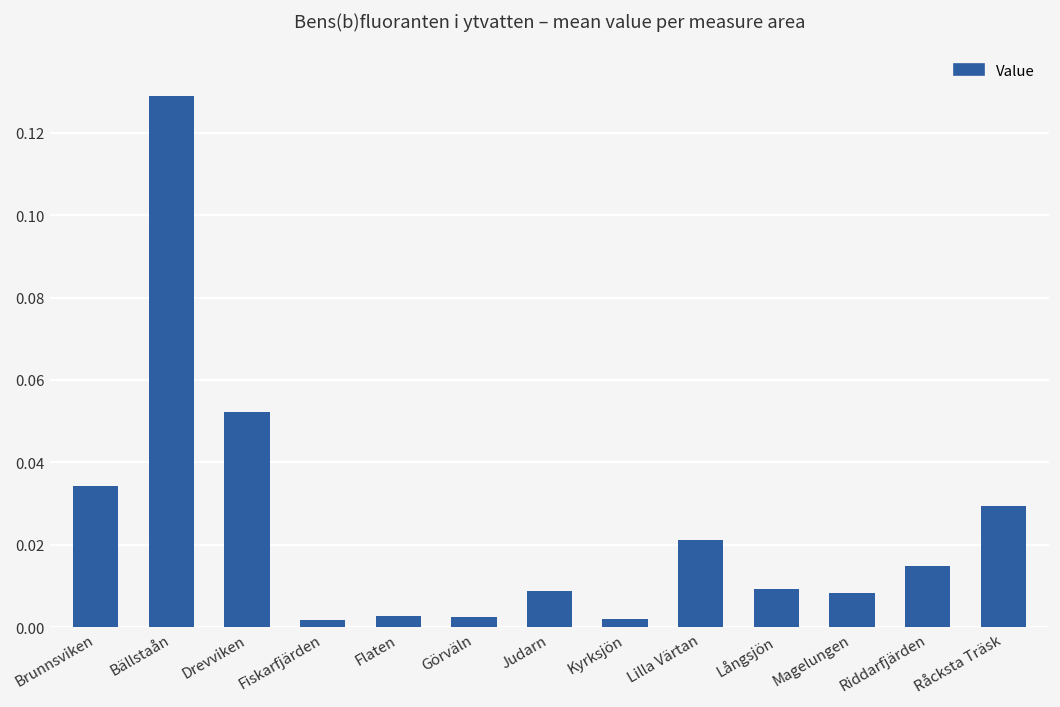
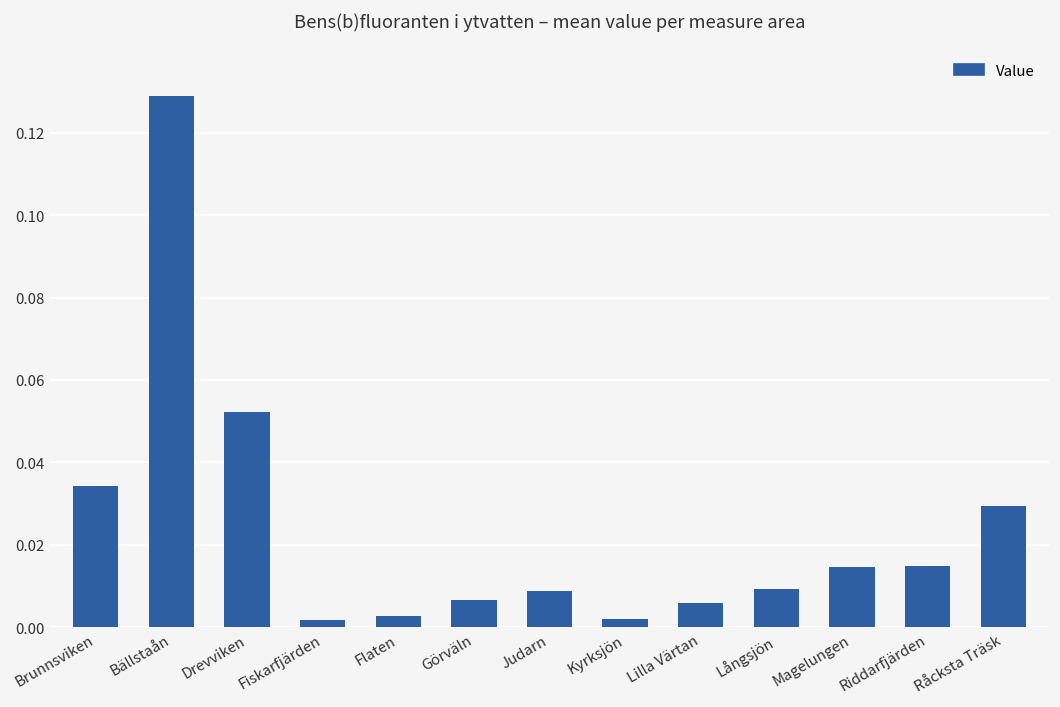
Görväln: 0.002 -> 0.007
Lilla Värtan: 0.021 -> 0.006
Magelungen: 0.008 -> 0.015
